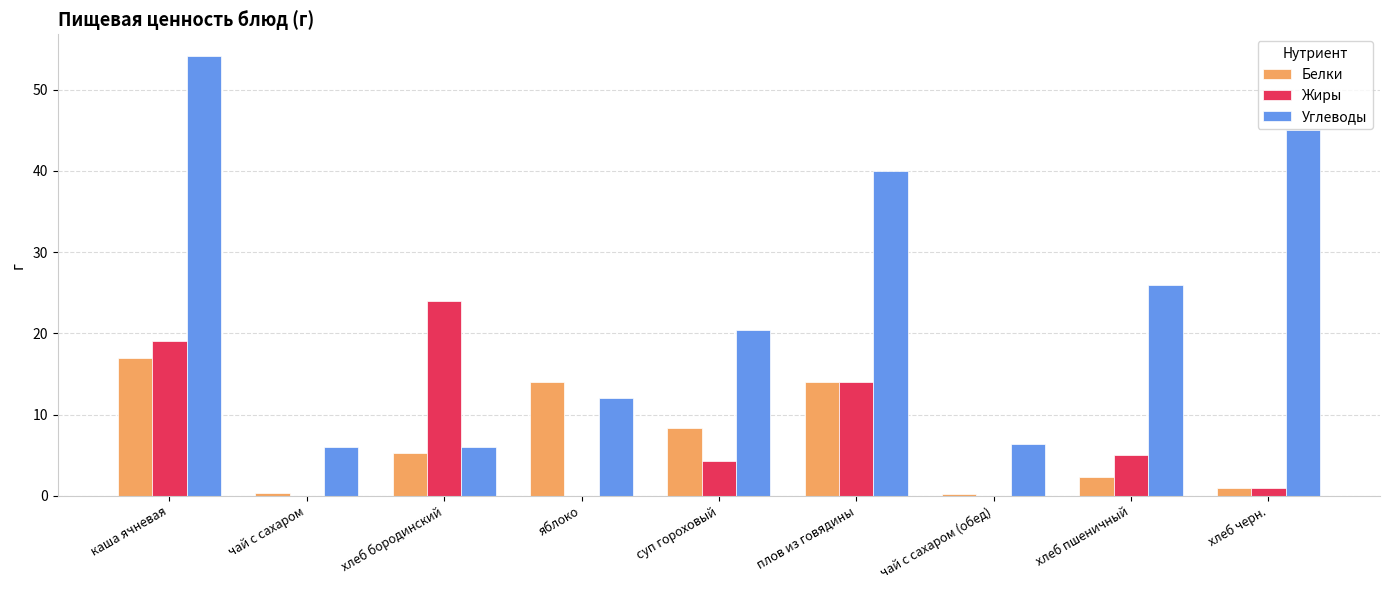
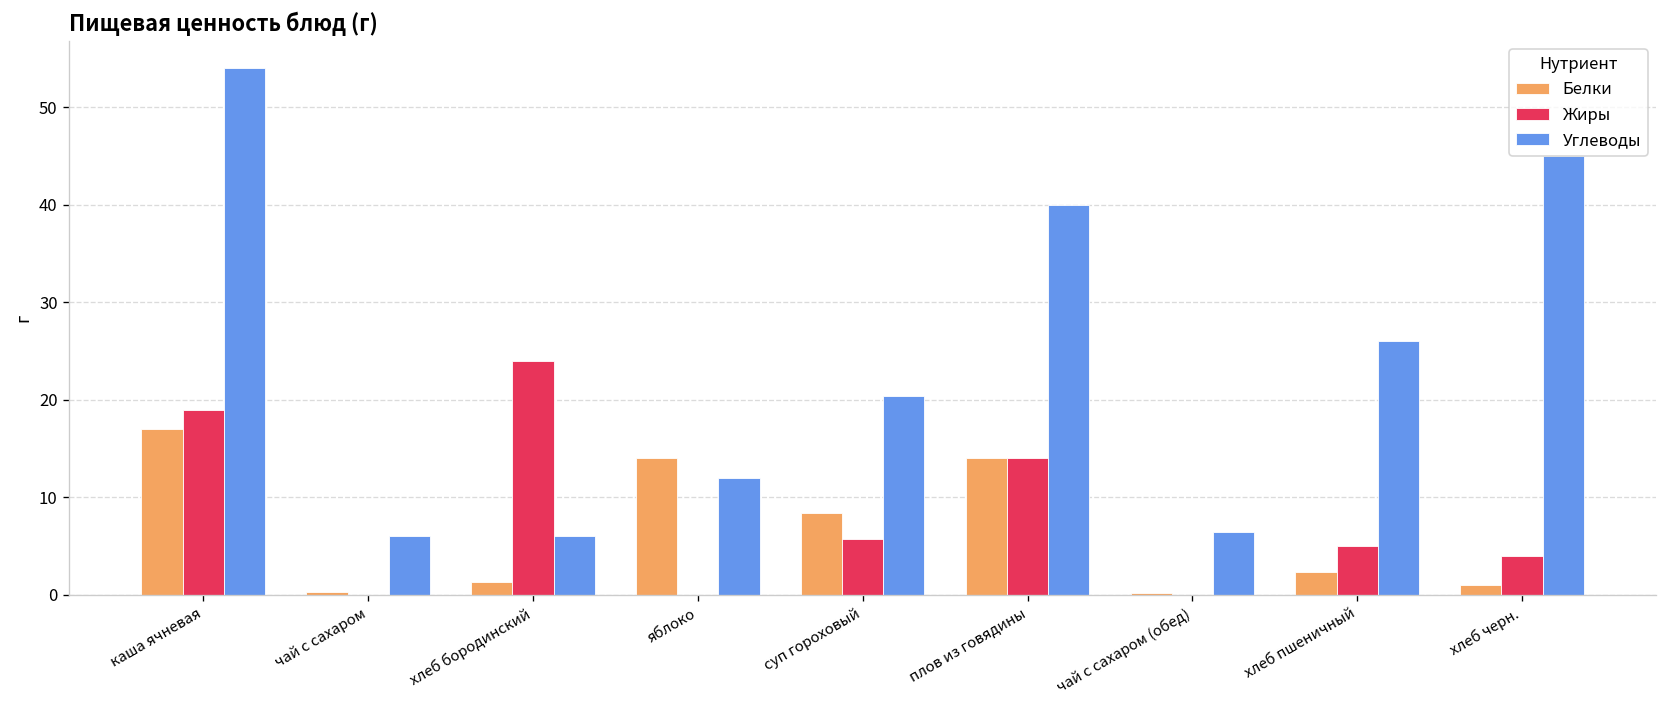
Белки, хлеб бородинский: 5 -> 1
Жиры, суп гороховый: 4 -> 6
Жиры, хлеб черн.: 1 -> 4
